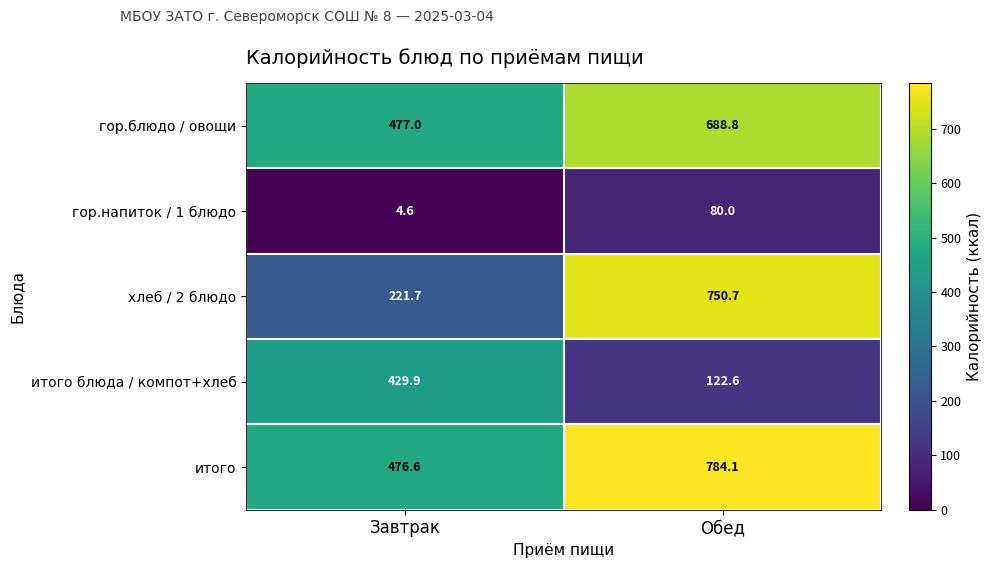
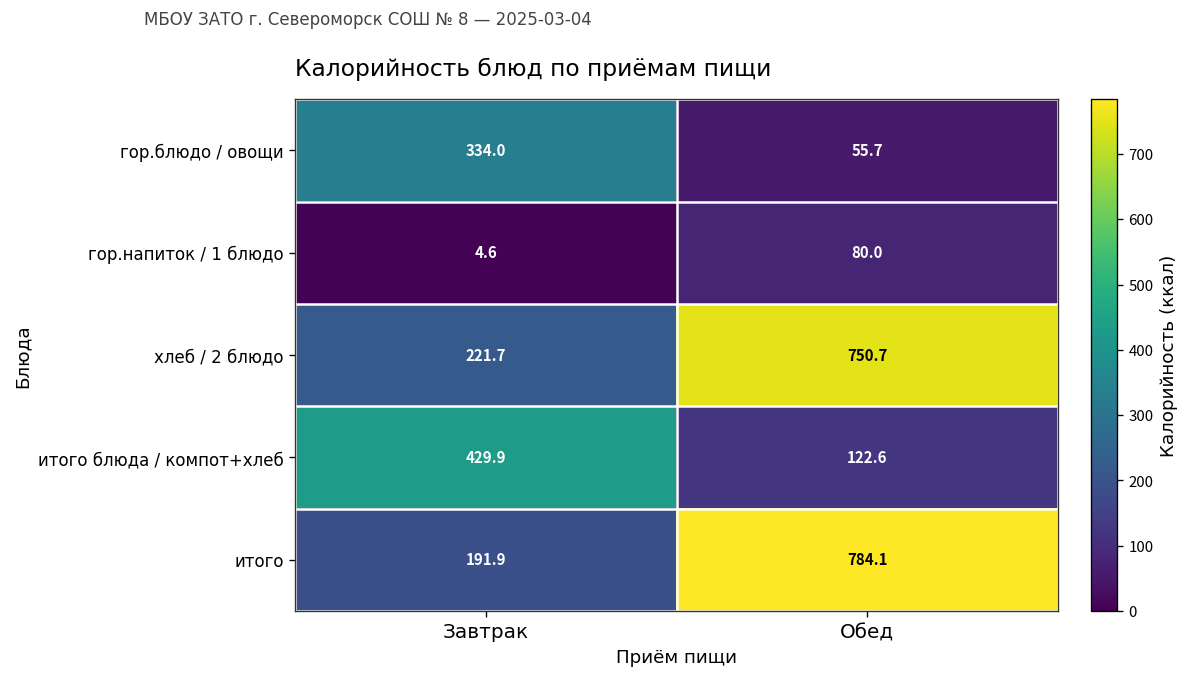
гор.блюдо / овощи, Завтрак: 477.0 -> 334.0
гор.блюдо / овощи, Обед: 688.8 -> 55.7
итого, Завтрак: 476.6 -> 191.9
